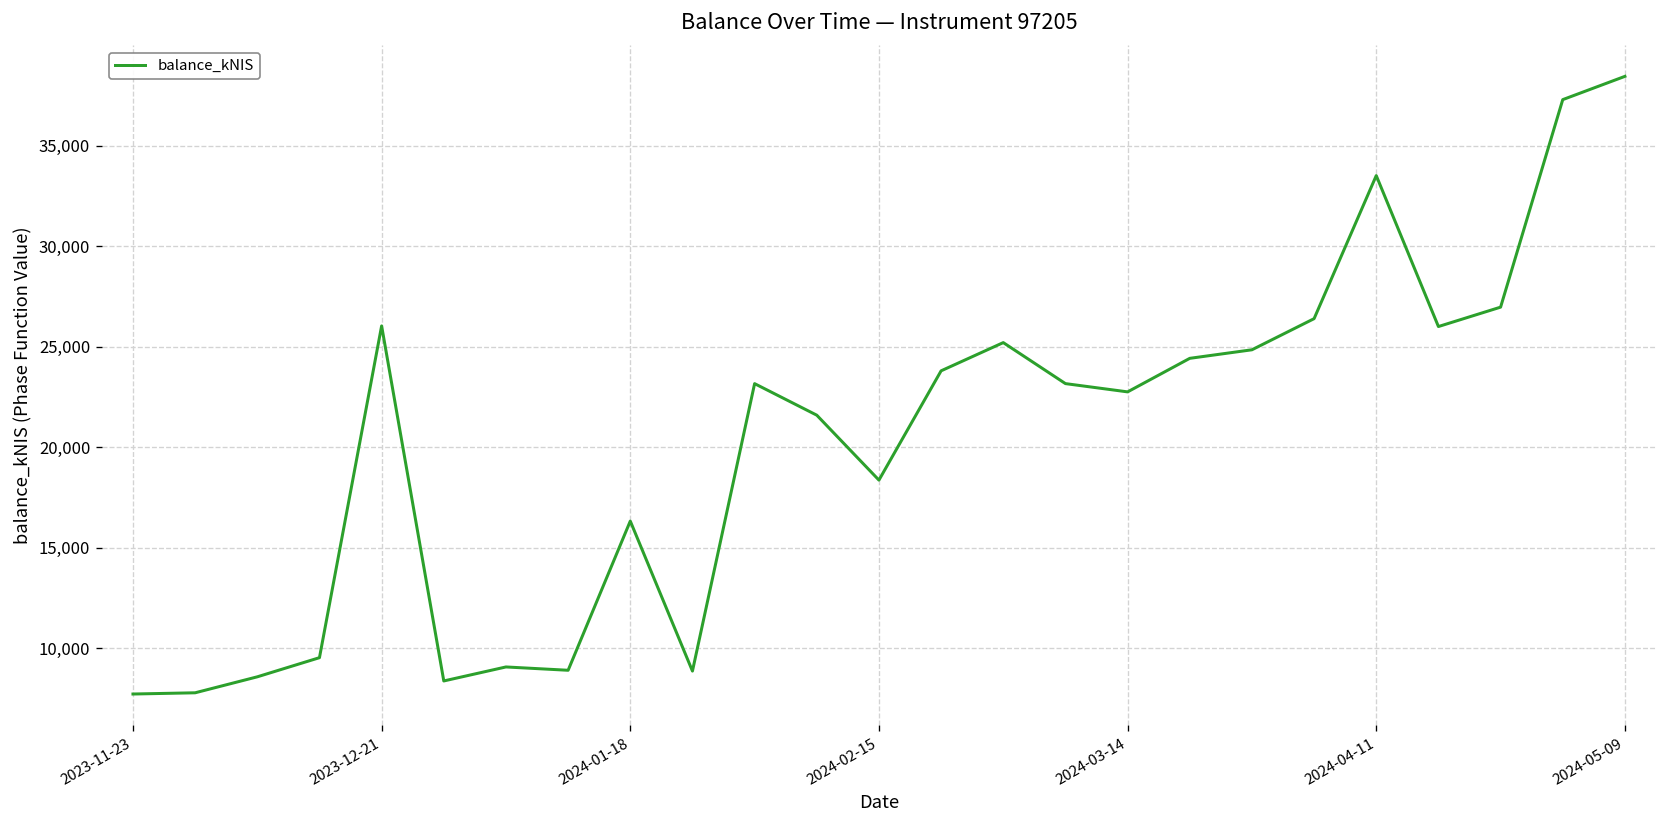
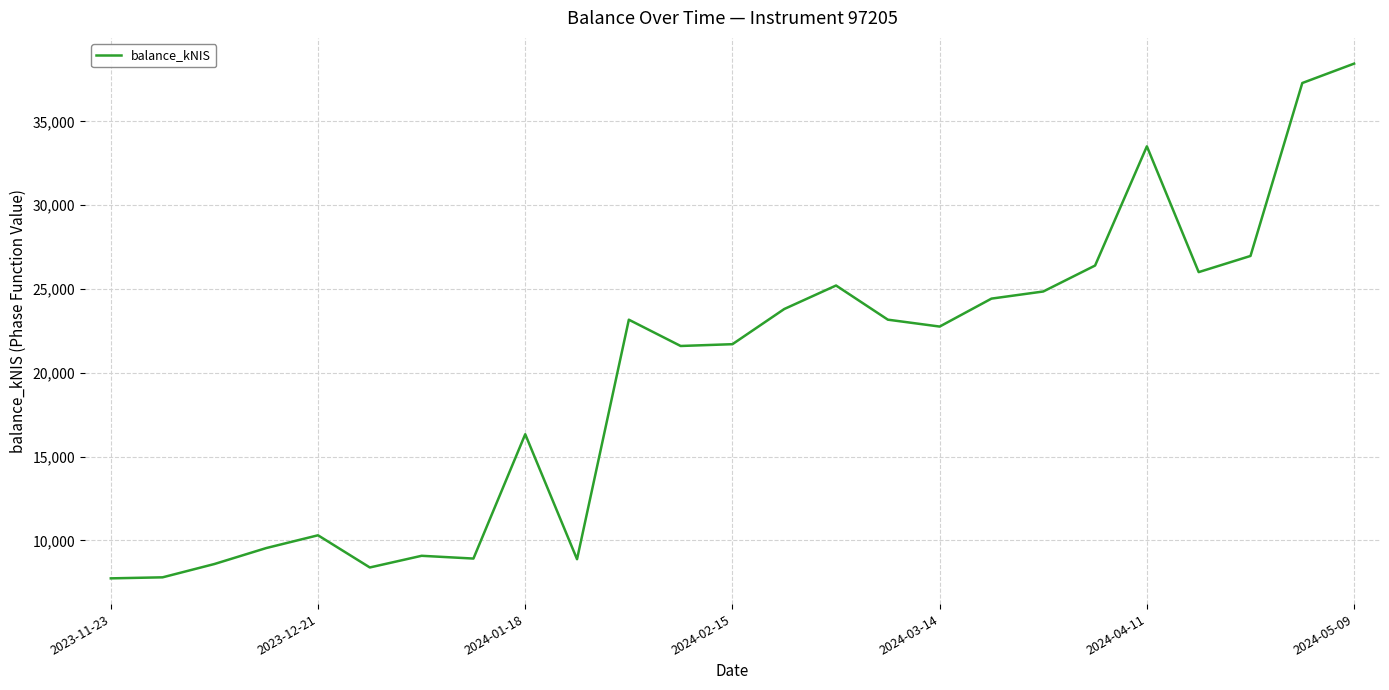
2023-12-21: 26,000 -> 10,300
2024-02-15: 18,400 -> 21,700
